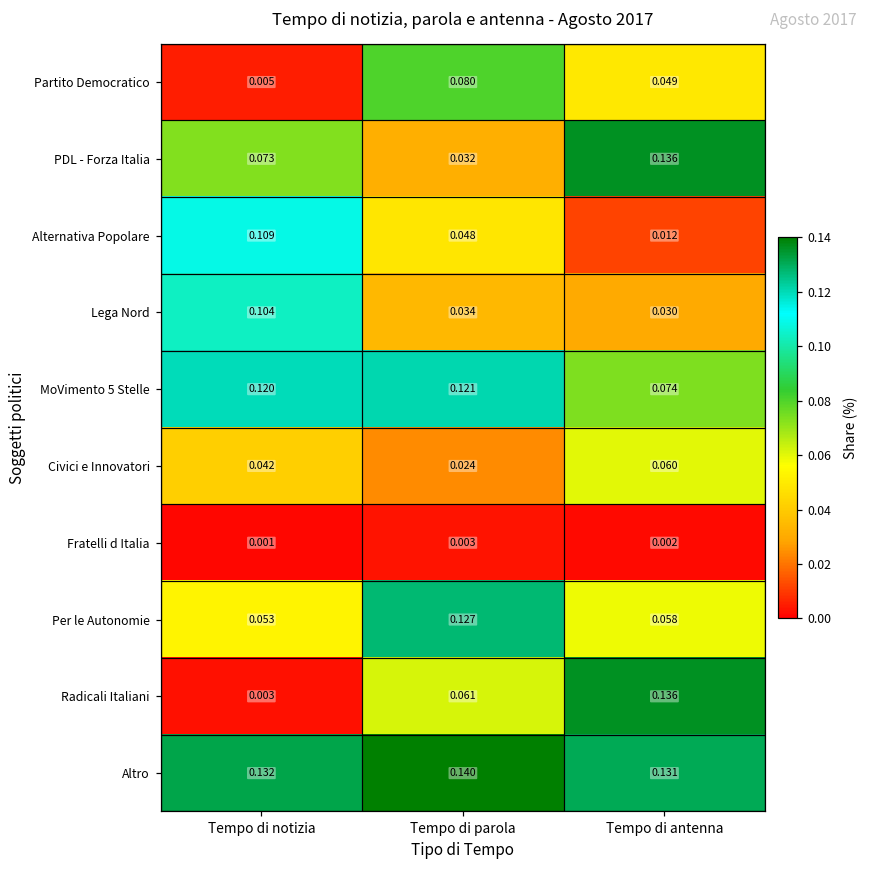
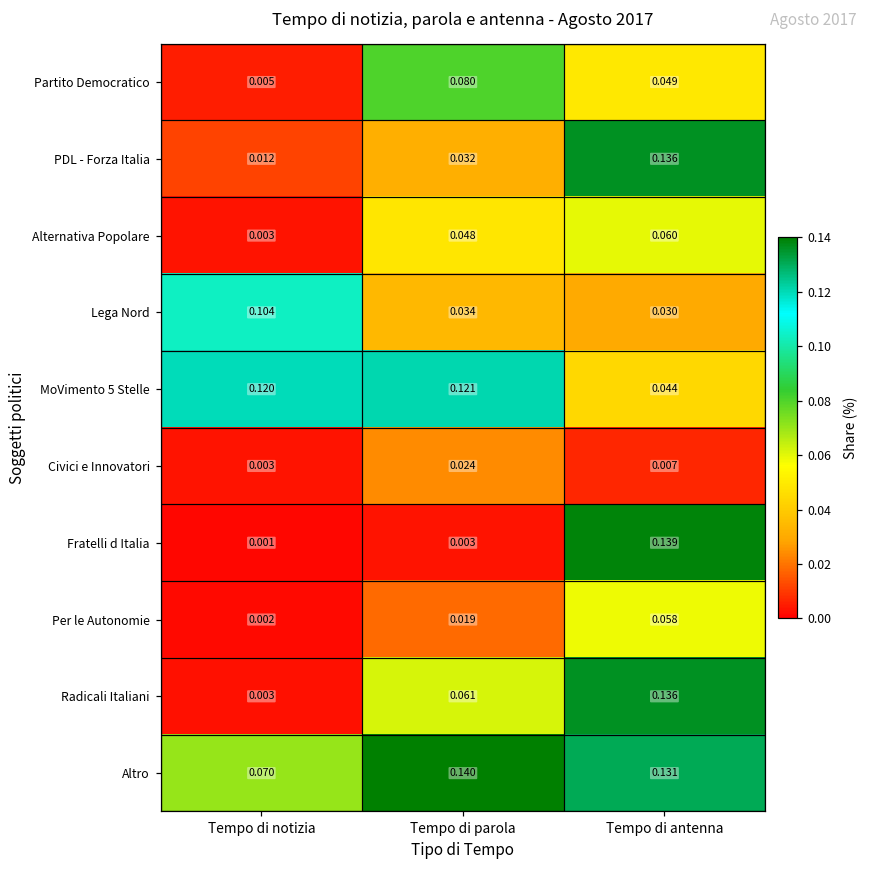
PDL - Forza Italia, Tempo di notizia: 0.073 -> 0.012
Alternativa Popolare, Tempo di notizia: 0.109 -> 0.003
Alternativa Popolare, Tempo di antenna: 0.012 -> 0.060
MoVimento 5 Stelle, Tempo di antenna: 0.074 -> 0.044
Civici e Innovatori, Tempo di notizia: 0.042 -> 0.003
Civici e Innovatori, Tempo di antenna: 0.060 -> 0.007
Fratelli d Italia, Tempo di antenna: 0.002 -> 0.139
Per le Autonomie, Tempo di notizia: 0.053 -> 0.002
Per le Autonomie, Tempo di parola: 0.127 -> 0.019
Altro, Tempo di notizia: 0.132 -> 0.070
